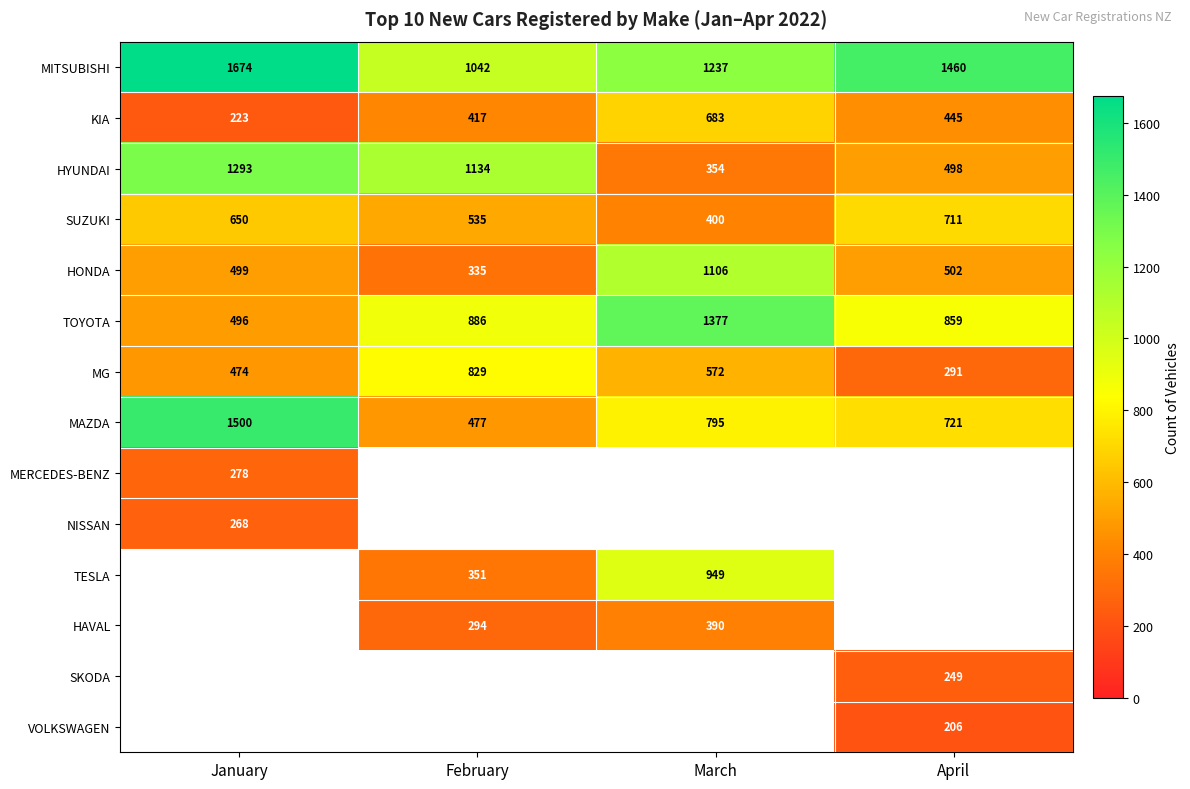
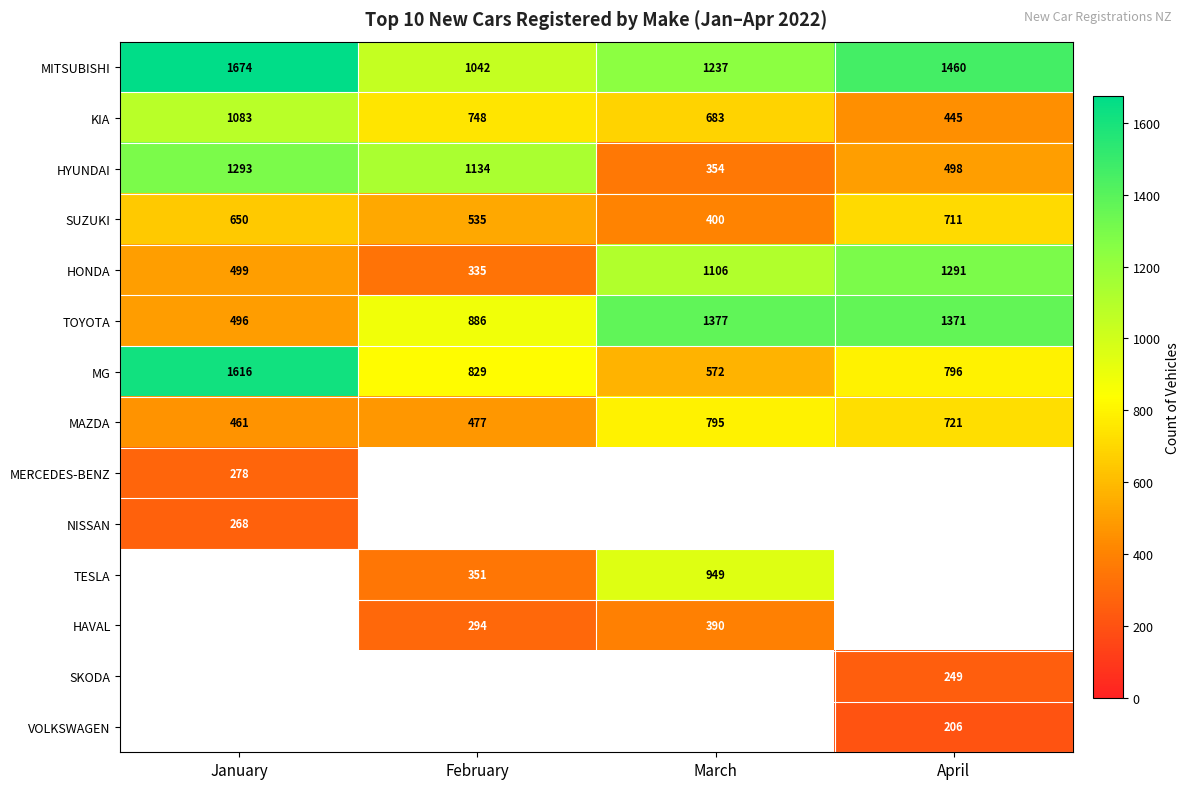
KIA, January: 223 -> 1083
KIA, February: 417 -> 748
HONDA, April: 502 -> 1291
TOYOTA, April: 859 -> 1371
MG, January: 474 -> 1616
MG, April: 291 -> 796
MAZDA, January: 1500 -> 461
